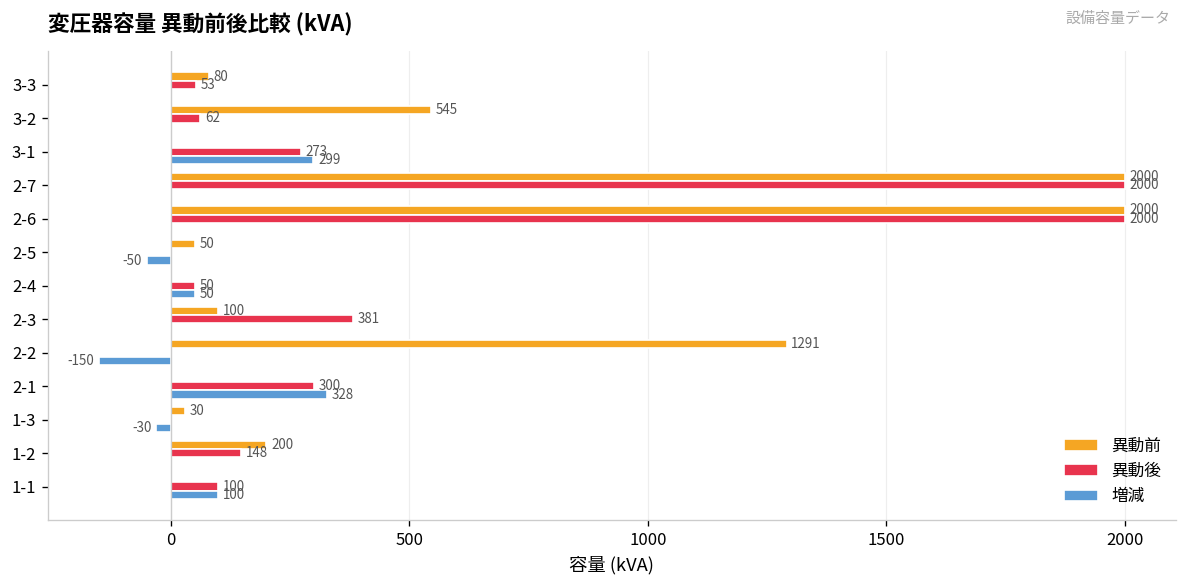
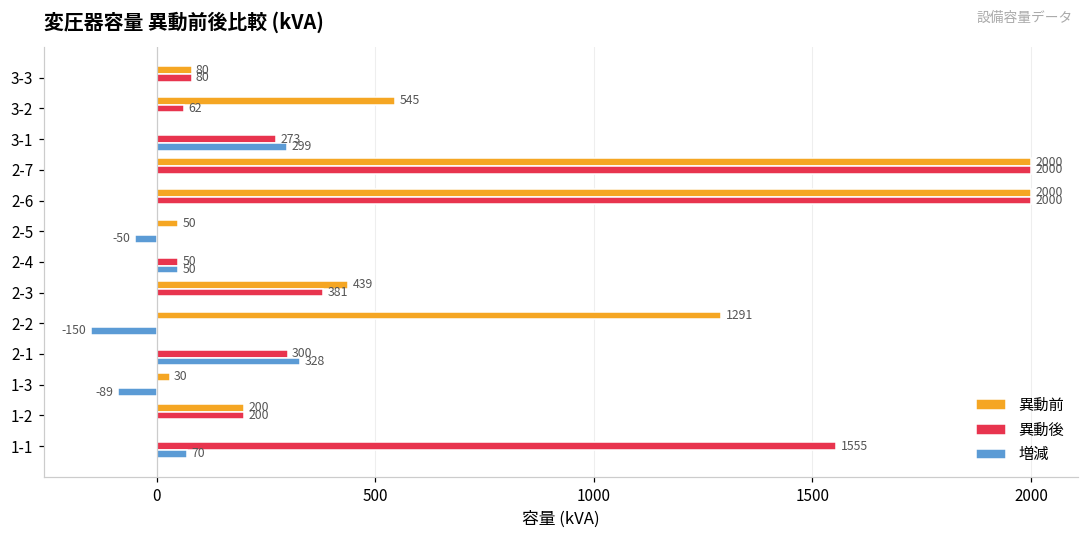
異動後, 3-3: 53 -> 80
異動前, 2-3: 100 -> 439
増減, 1-3: -30 -> -89
異動後, 1-2: 148 -> 200
異動後, 1-1: 100 -> 1555
増減, 1-1: 100 -> 70
